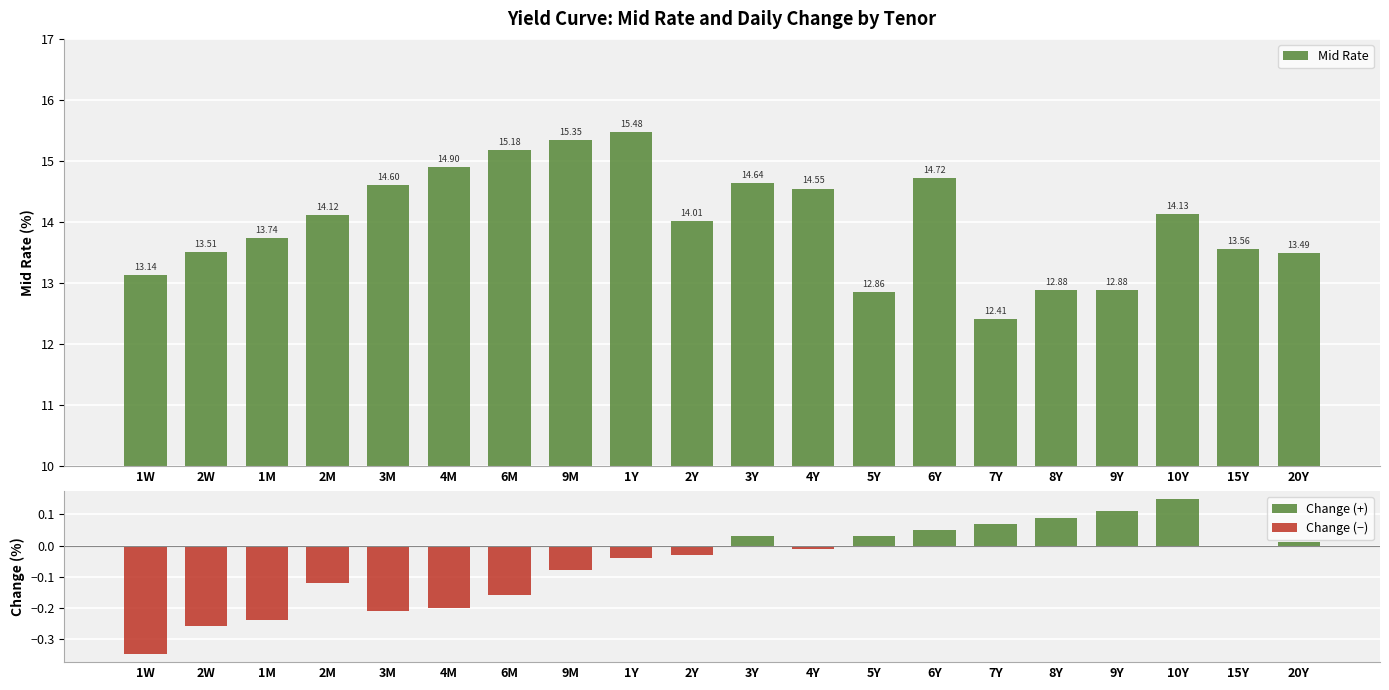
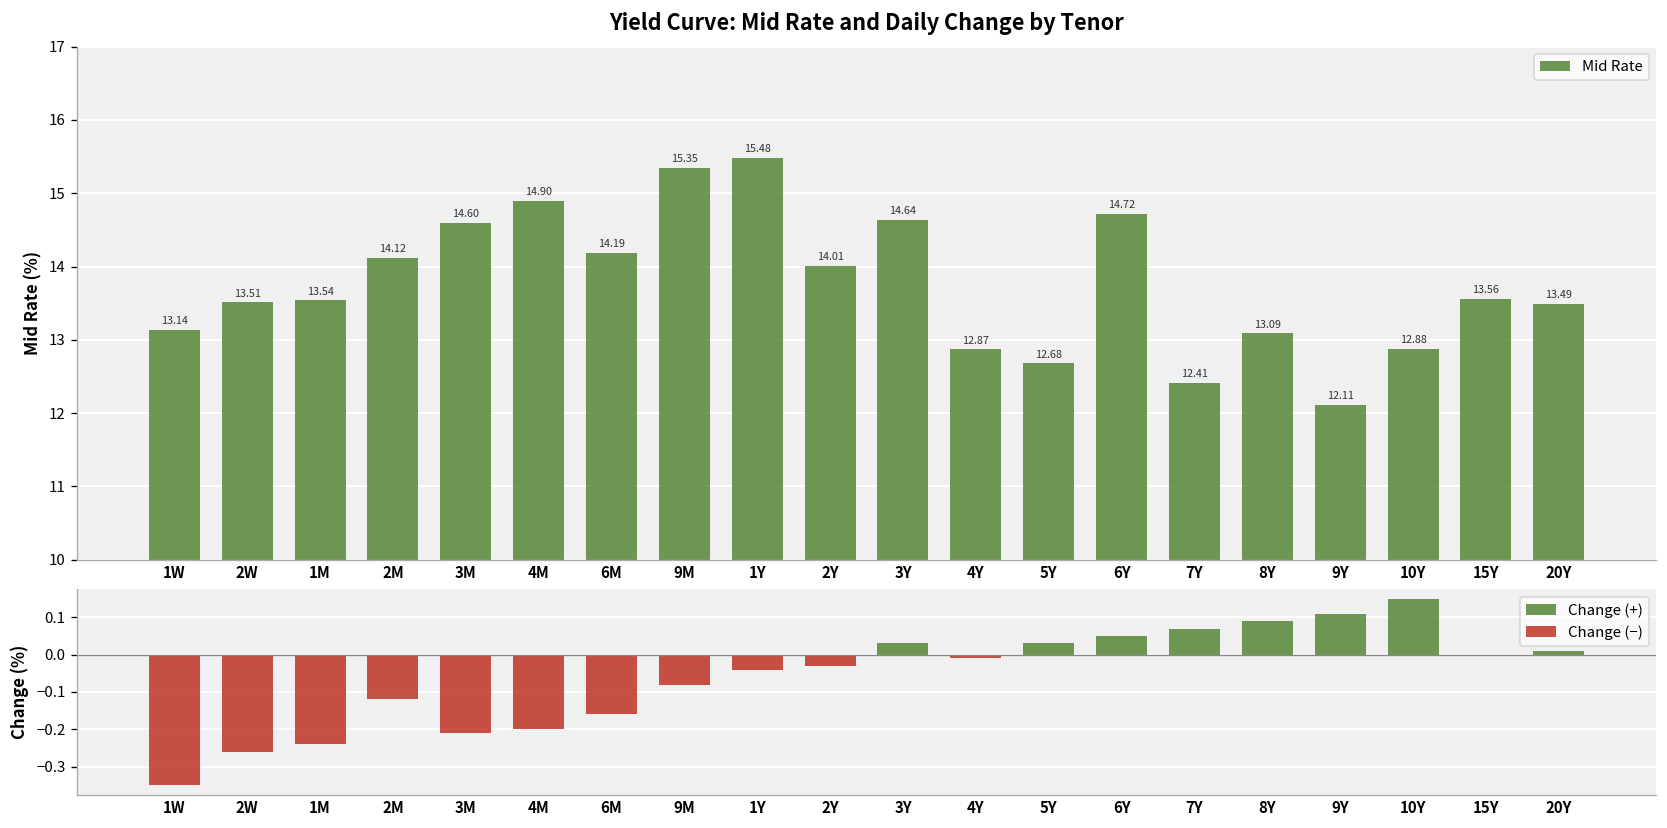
Yield Curve: Mid Rate and Daily Change by Tenor, 1M: 13.74 -> 13.54
Yield Curve: Mid Rate and Daily Change by Tenor, 6M: 15.18 -> 14.19
Yield Curve: Mid Rate and Daily Change by Tenor, 4Y: 14.55 -> 12.87
Yield Curve: Mid Rate and Daily Change by Tenor, 5Y: 12.86 -> 12.68
Yield Curve: Mid Rate and Daily Change by Tenor, 8Y: 12.88 -> 13.09
Yield Curve: Mid Rate and Daily Change by Tenor, 9Y: 12.88 -> 12.11
Yield Curve: Mid Rate and Daily Change by Tenor, 10Y: 14.13 -> 12.88
